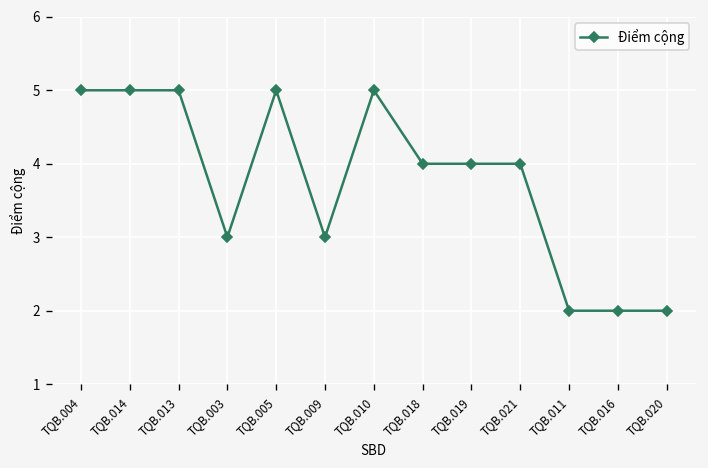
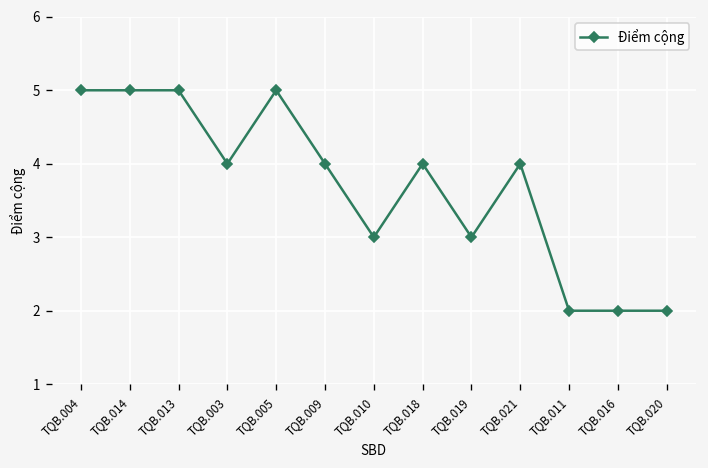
TQB.003: 3 -> 4
TQB.009: 3 -> 4
TQB.010: 5 -> 3
TQB.019: 4 -> 3
